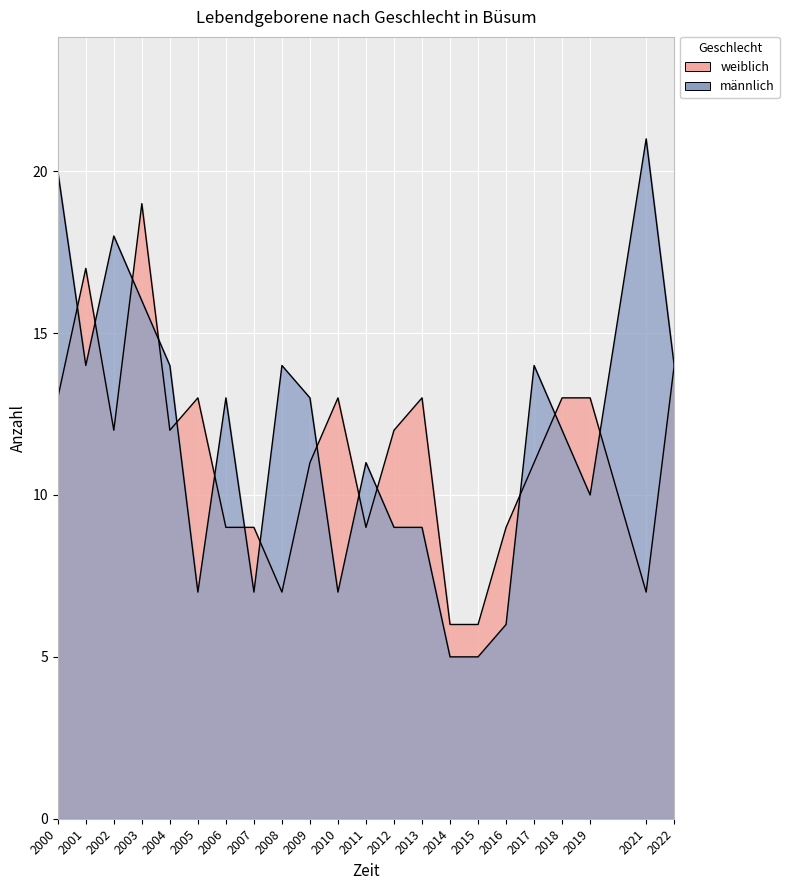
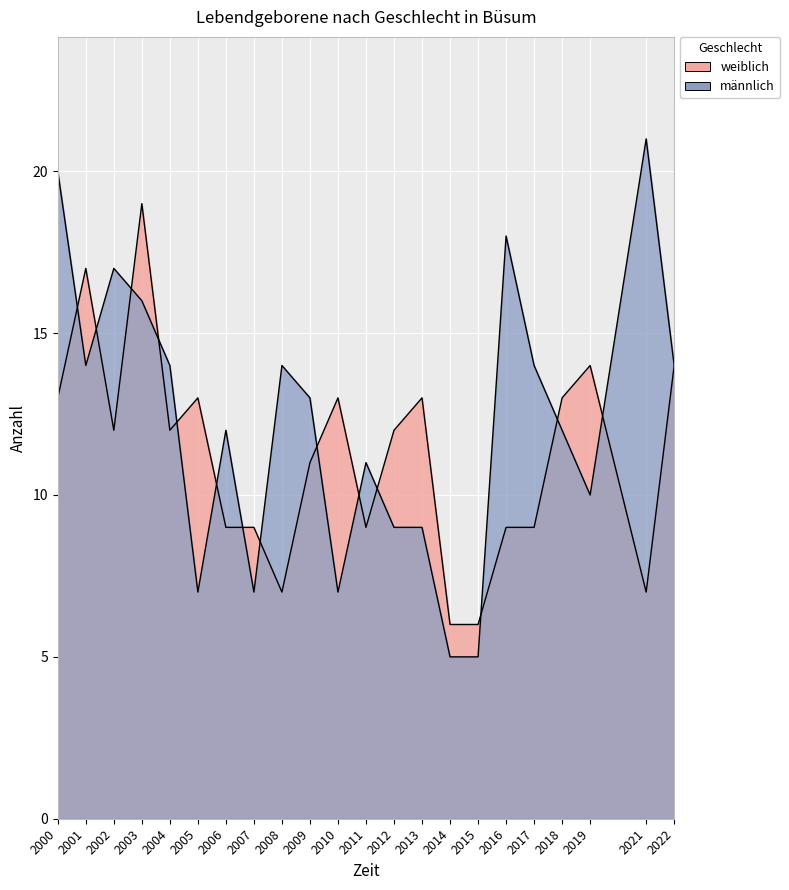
männlich, 2002: 18 -> 17
männlich, 2006: 13 -> 12
männlich, 2016: 6 -> 18
weiblich, 2017: 11 -> 9
weiblich, 2019: 13 -> 14
